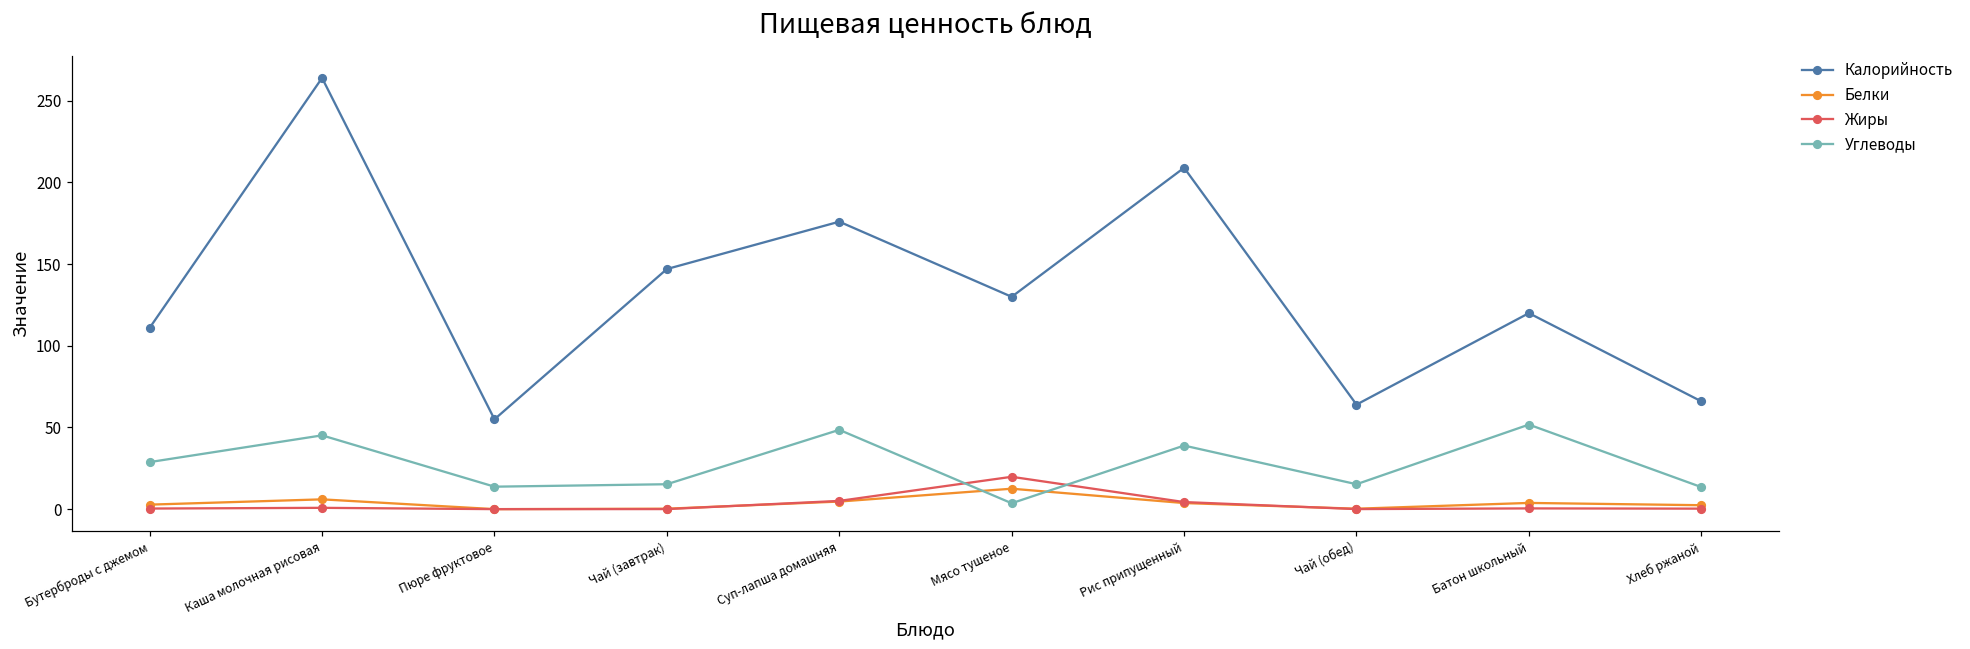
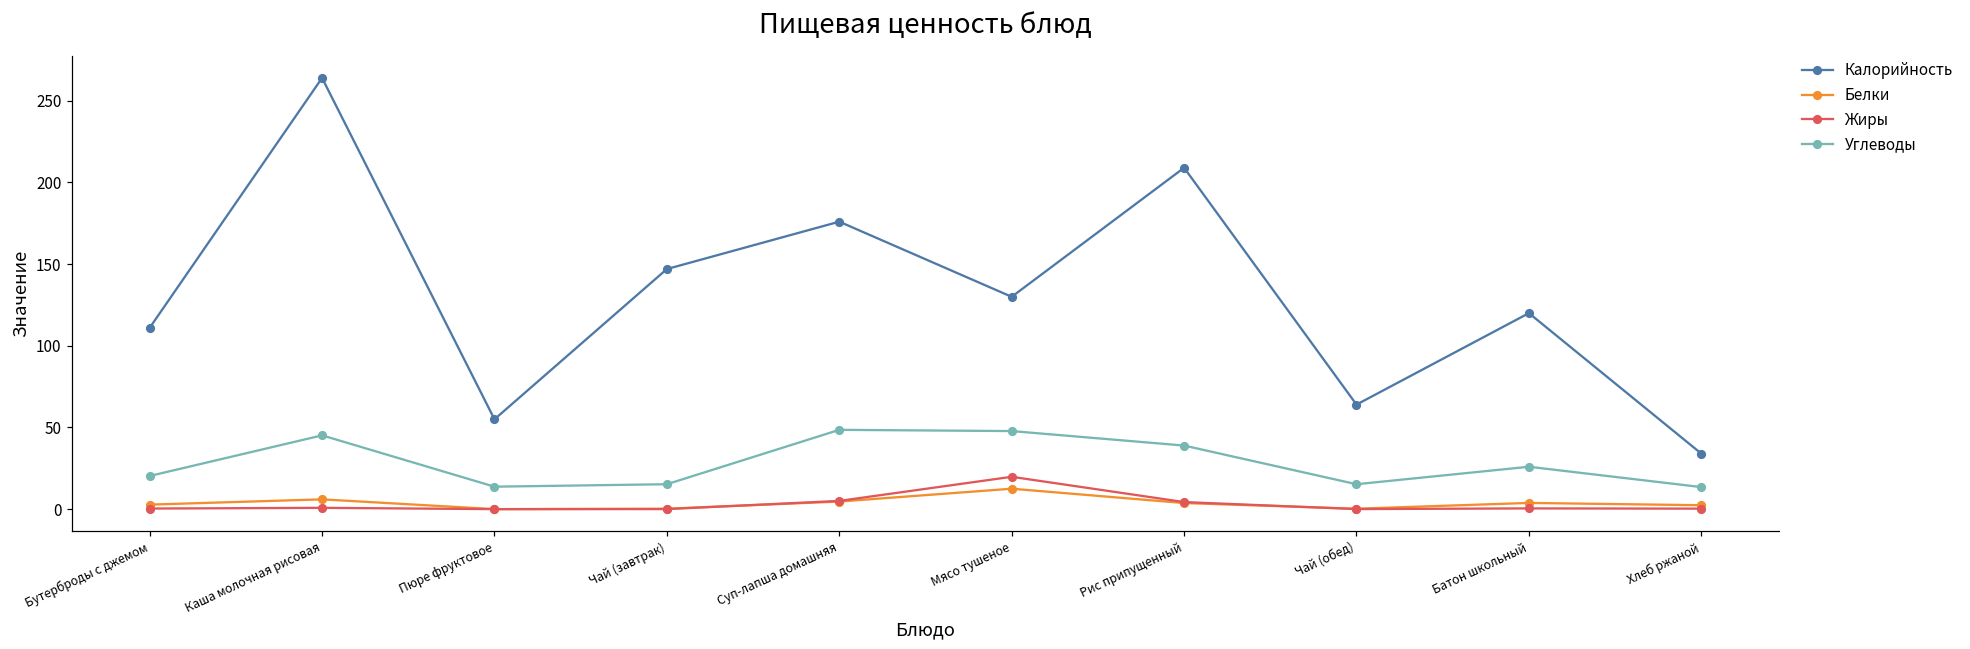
Углеводы, Бутерброды с джемом: 29 -> 20
Углеводы, Мясо тушеное: 4 -> 48
Углеводы, Батон школьный: 52 -> 26
Калорийность, Хлеб ржаной: 66 -> 34
